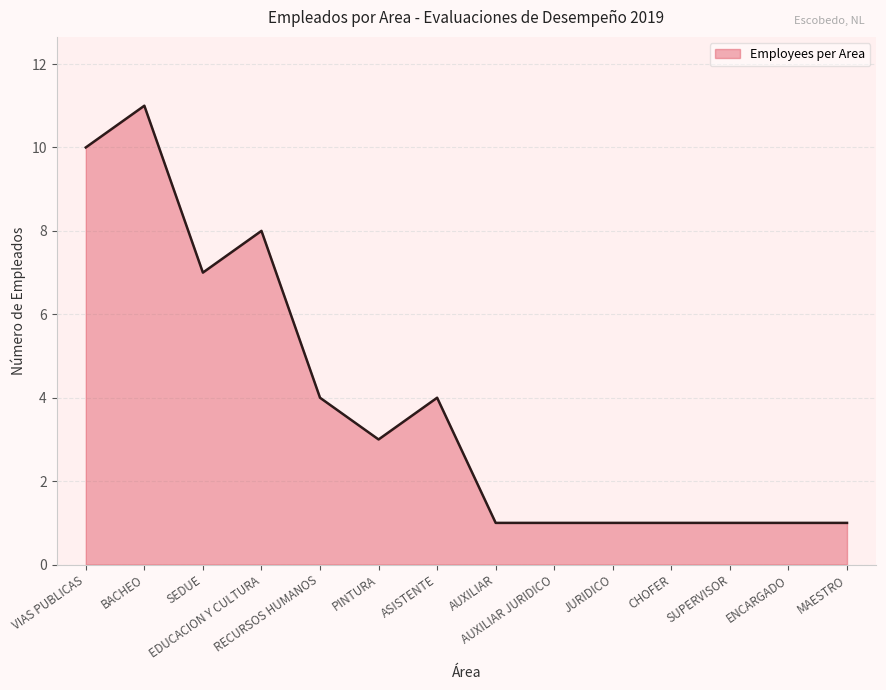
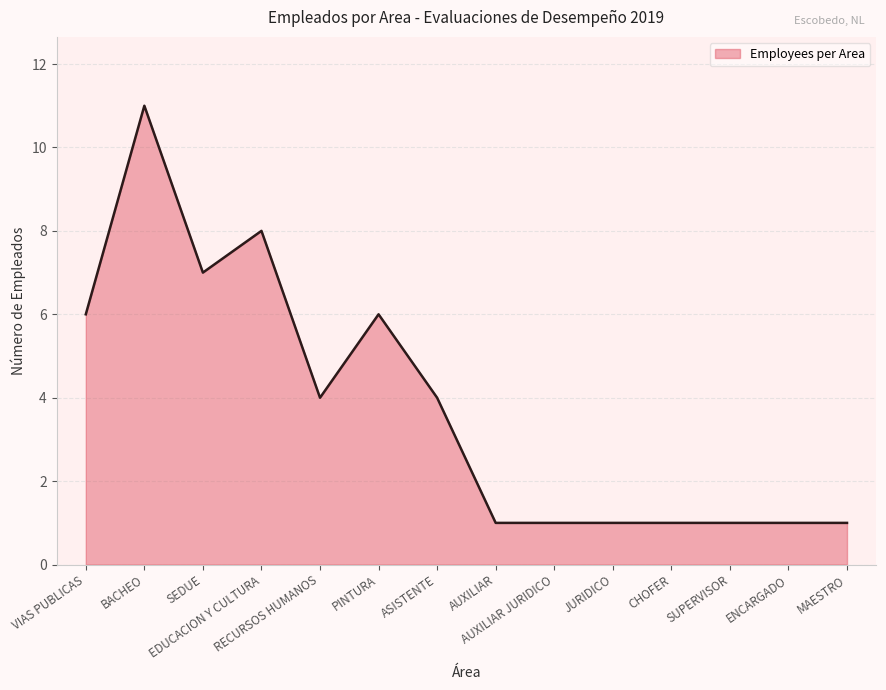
VIAS PUBLICAS: 10 -> 6
PINTURA: 3 -> 6
